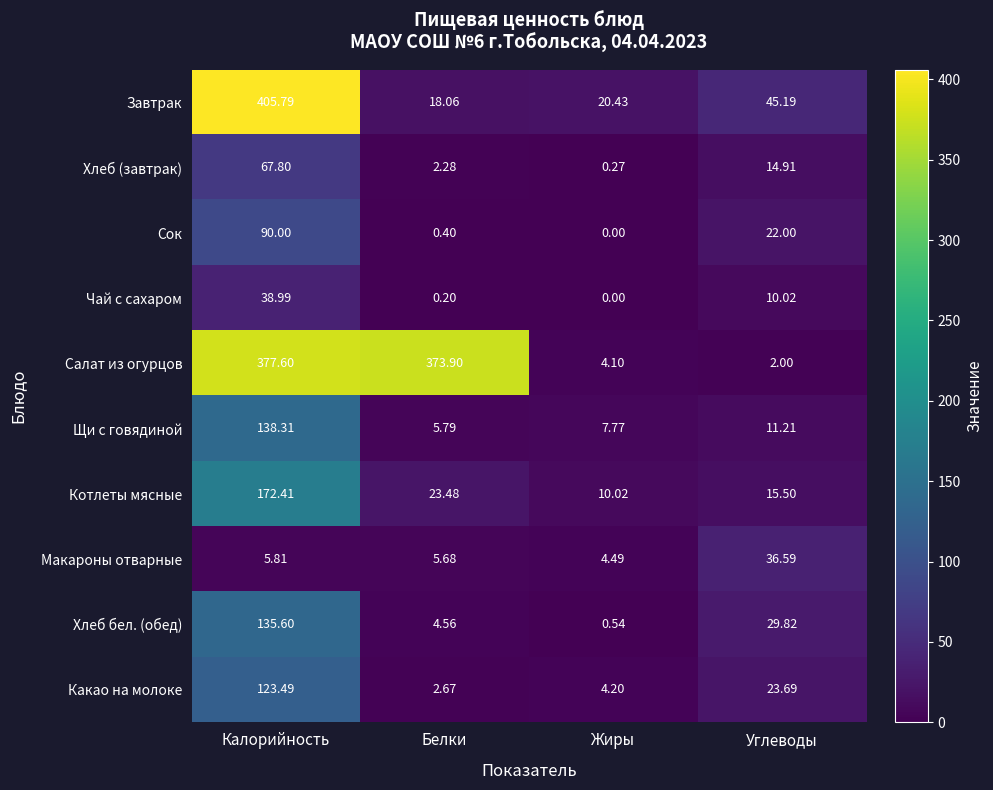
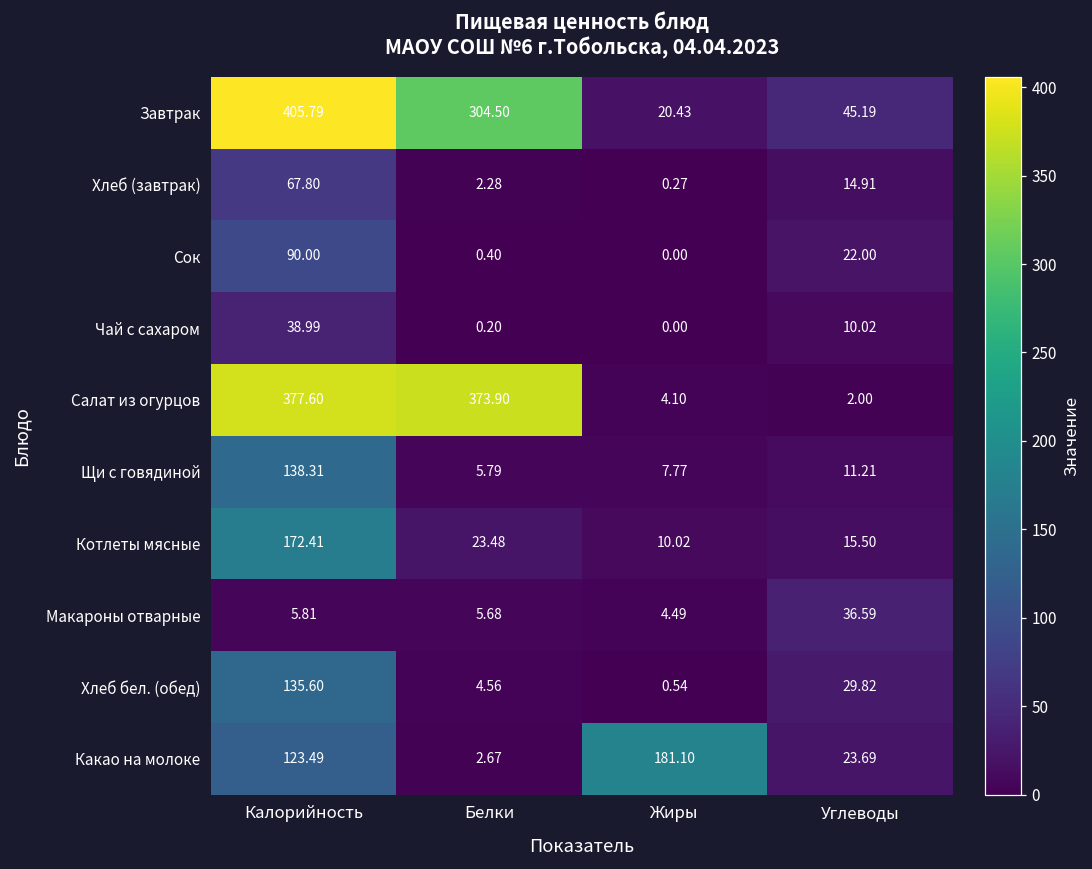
Завтрак, Белки: 18.06 -> 304.50
Какао на молоке, Жиры: 4.20 -> 181.10
